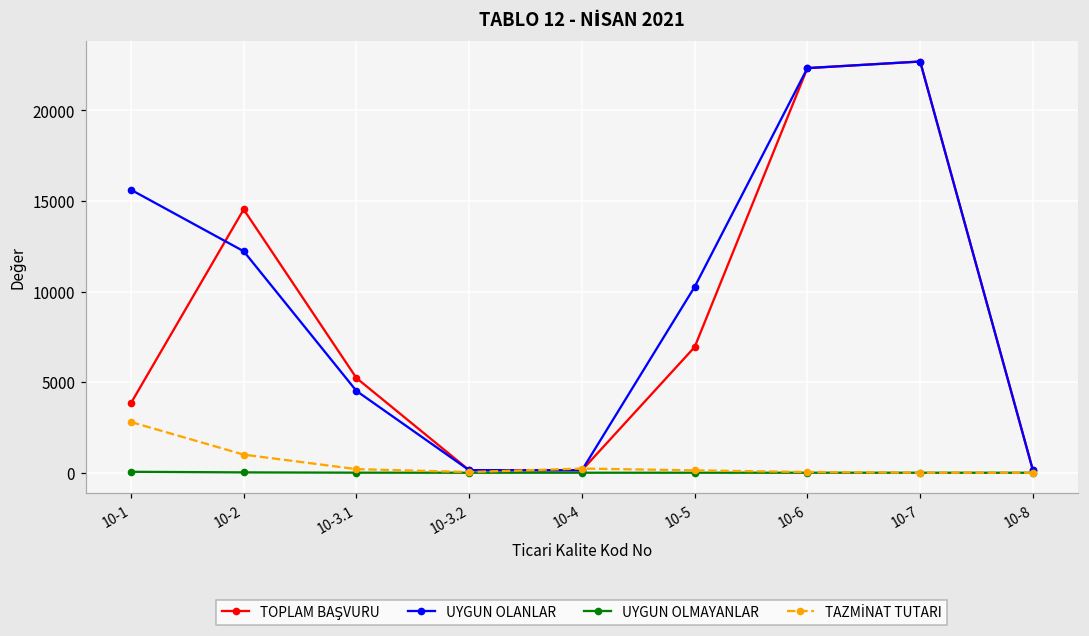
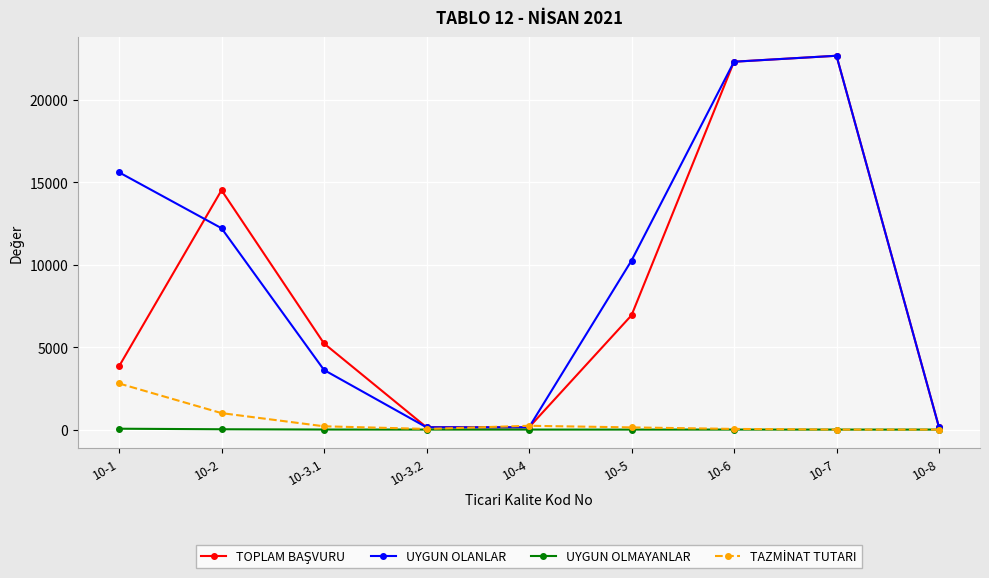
UYGUN OLANLAR, 10-3.1: 4500 -> 3600
